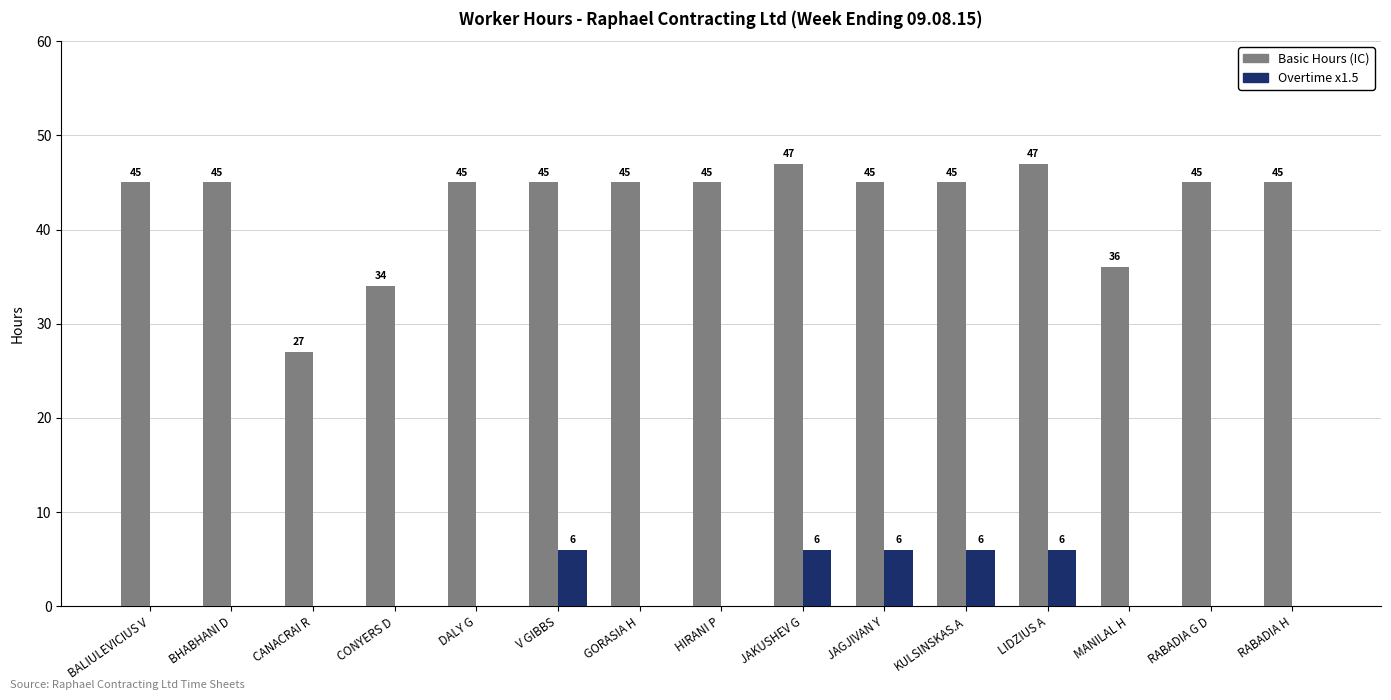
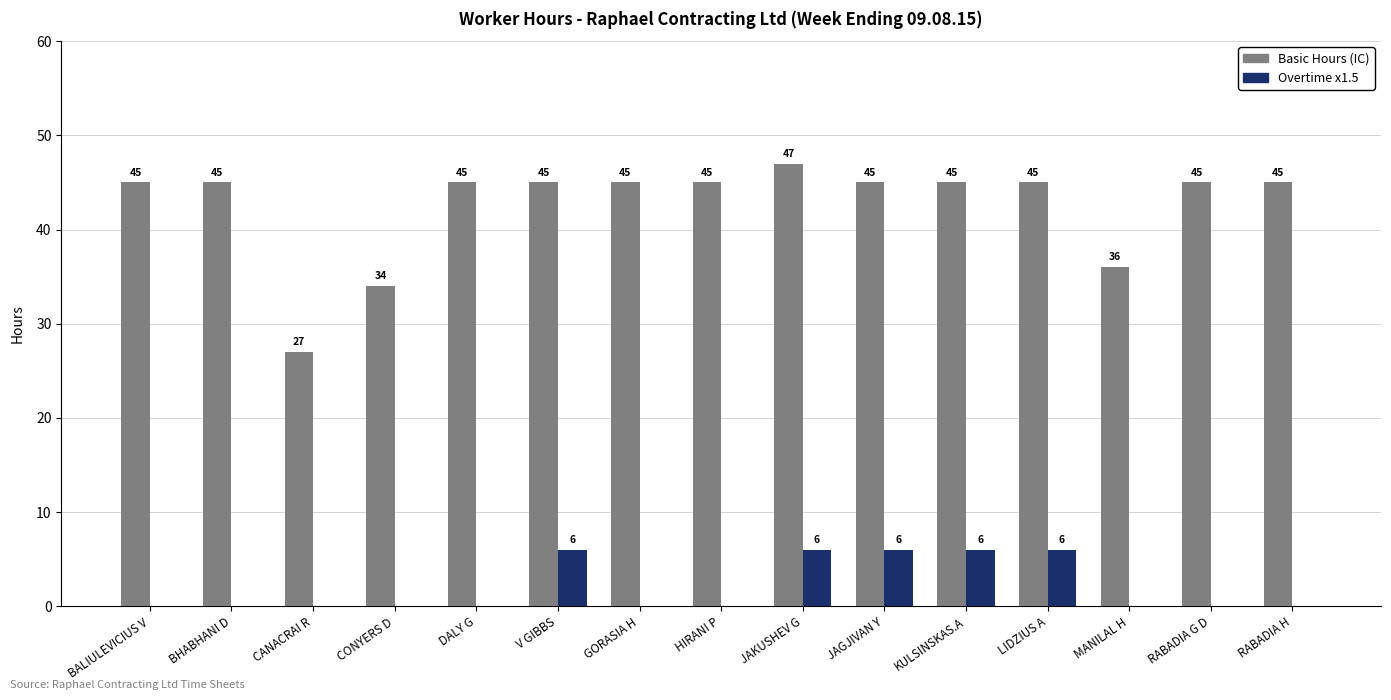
Basic Hours (IC), LIDZIUS A: 47 -> 45
